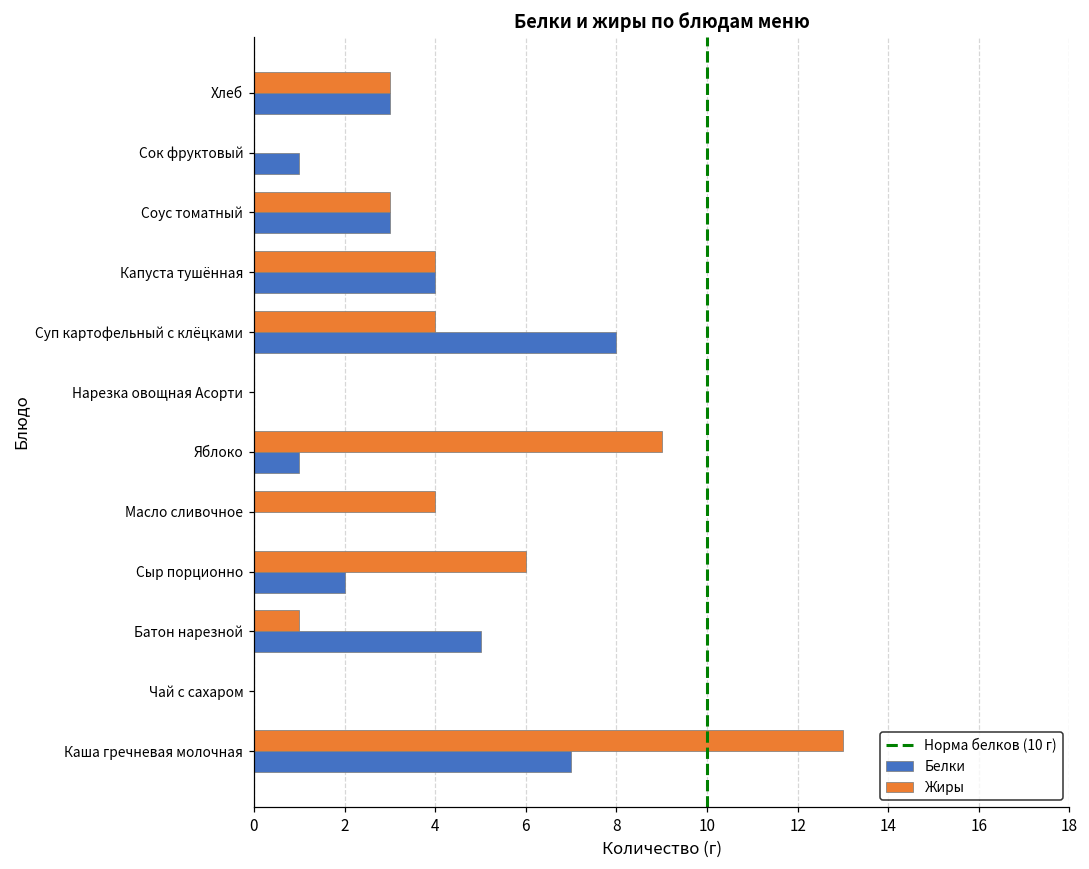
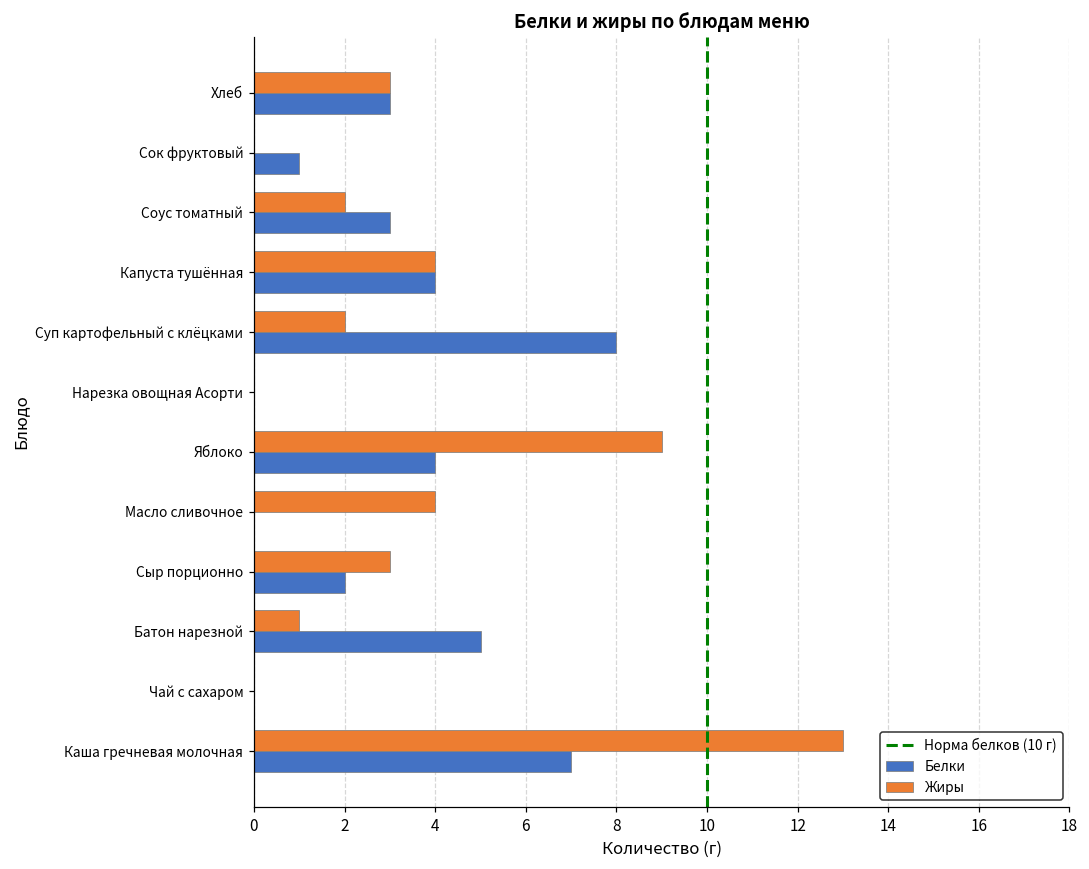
Жиры, Соус томатный: 3 -> 2
Жиры, Суп картофельный с клёцками: 4 -> 2
Белки, Яблоко: 1 -> 4
Жиры, Сыр порционно: 6 -> 3
